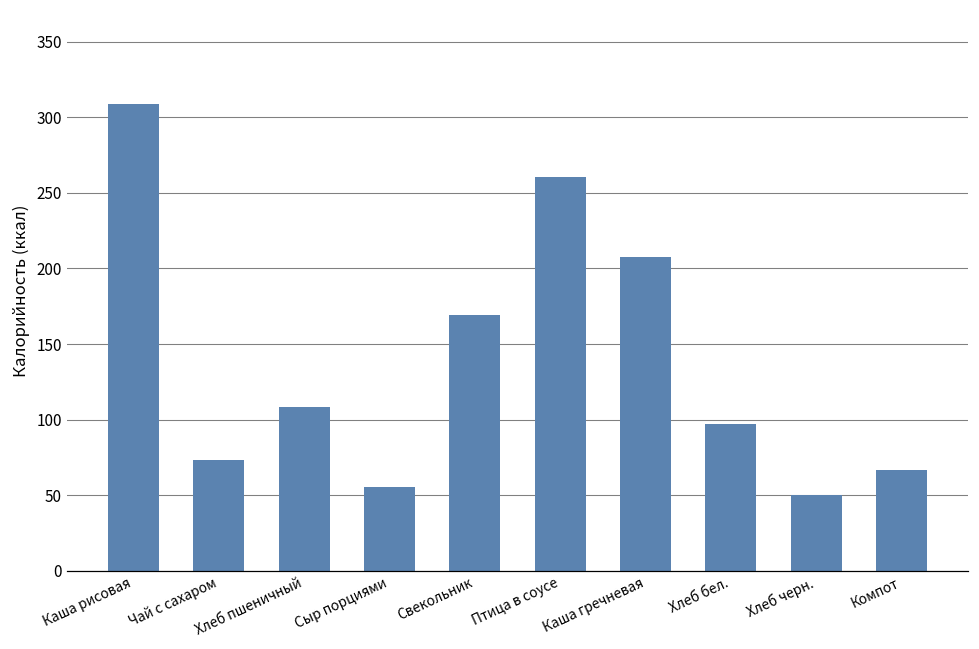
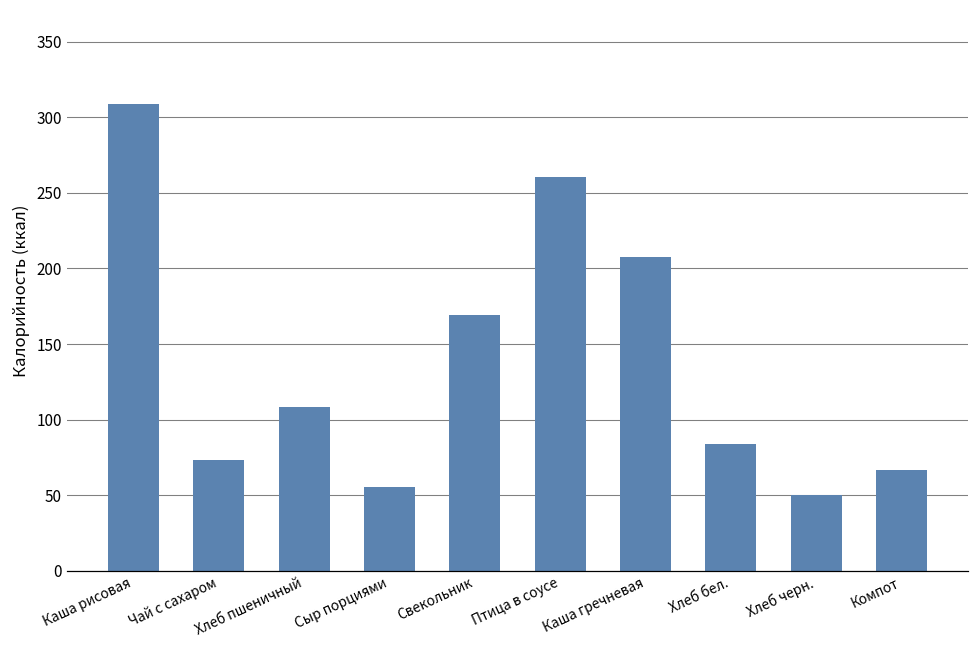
Хлеб бел.: 97 -> 84
